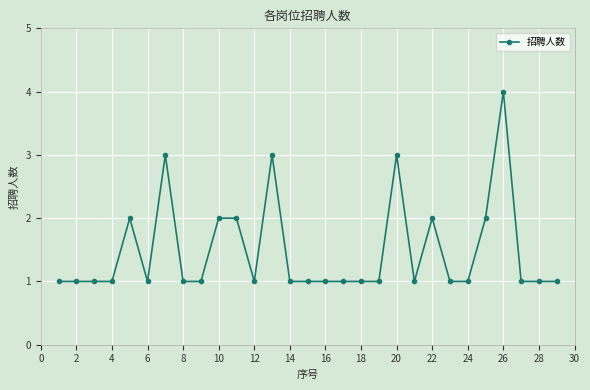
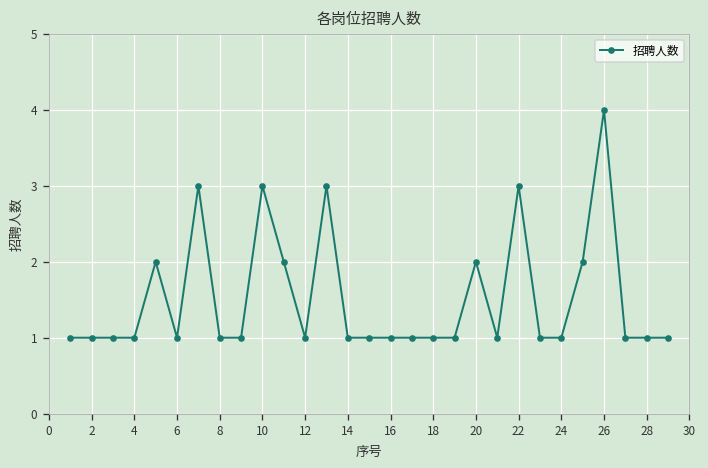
10: 2 -> 3
20: 3 -> 2
22: 2 -> 3
